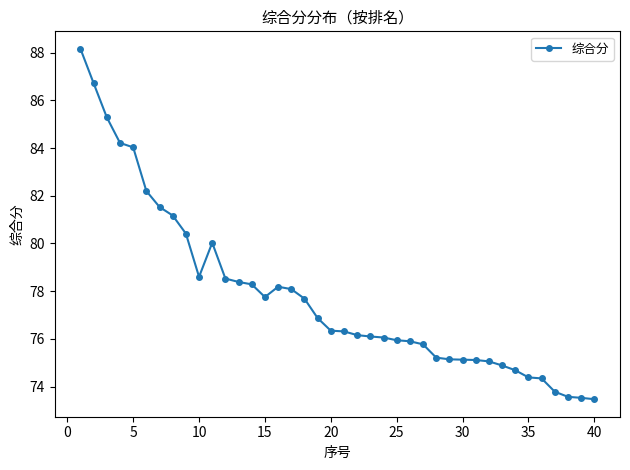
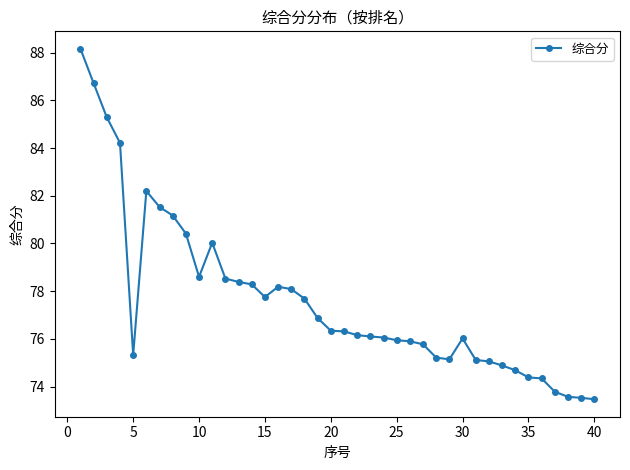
5: 84.0 -> 75.3
30: 75.1 -> 76.0
